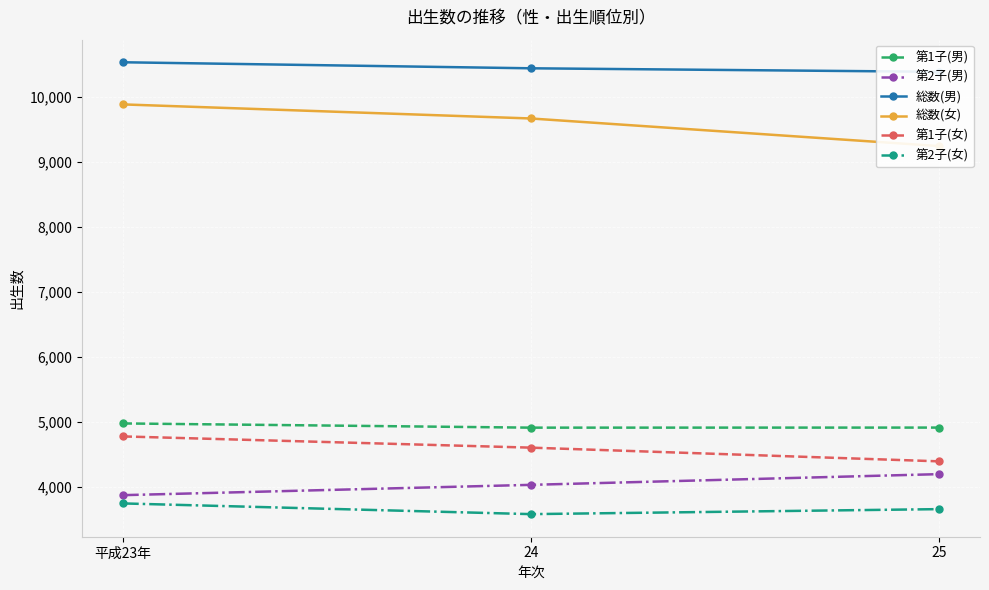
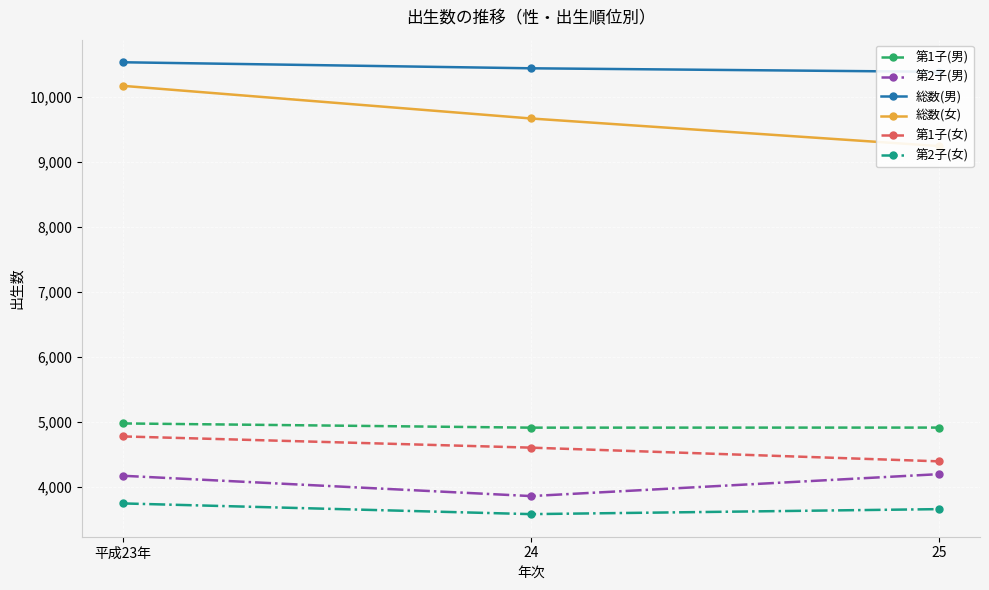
第2子(男), 平成23年: 3,900 -> 4,200
総数(女), 平成23年: 9,900 -> 10,200
第2子(男), 24: 4,000 -> 3,900
